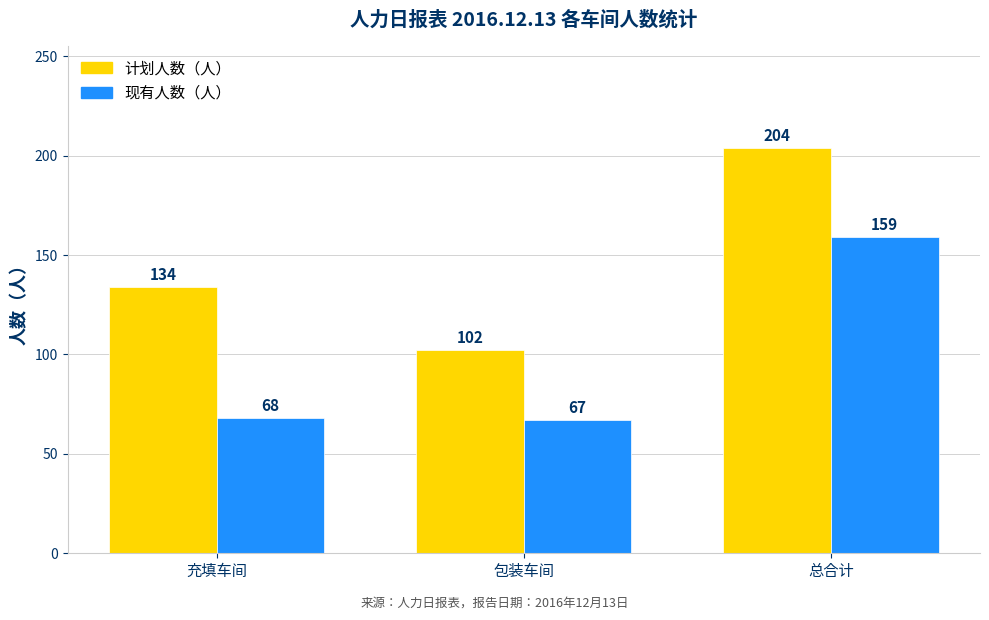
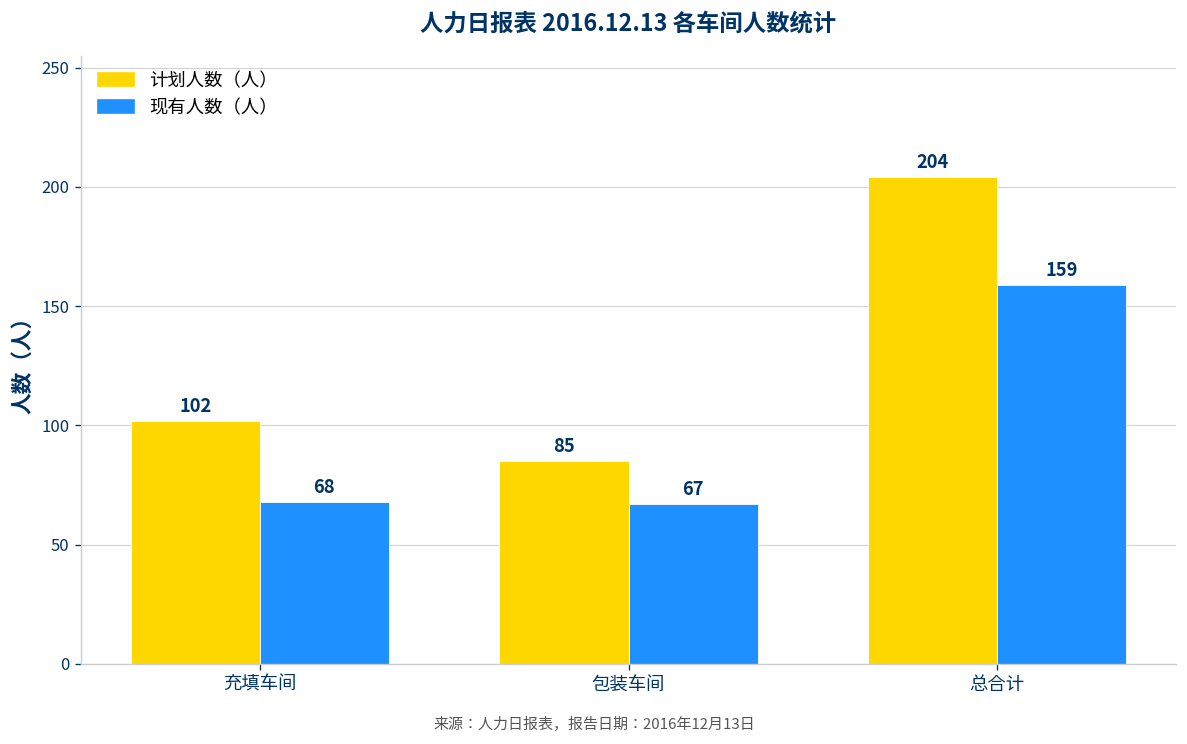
计划人数（人）, 充填车间: 134 -> 102
计划人数（人）, 包装车间: 102 -> 85
